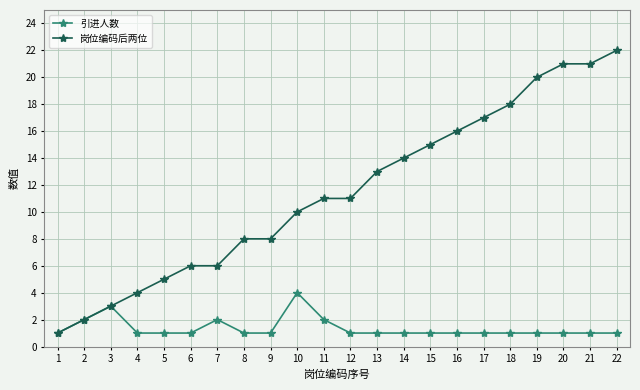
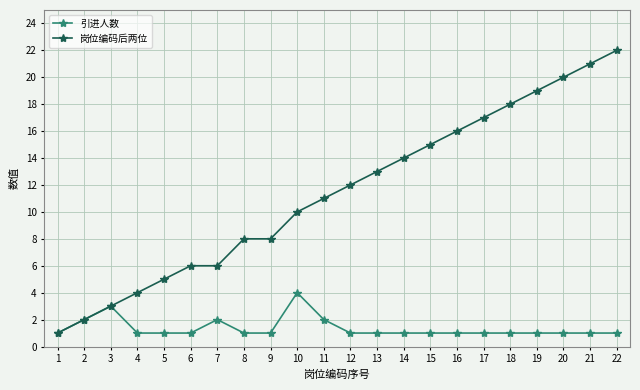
岗位编码后两位, 12: 11 -> 12
岗位编码后两位, 19: 20 -> 19
岗位编码后两位, 20: 21 -> 20
